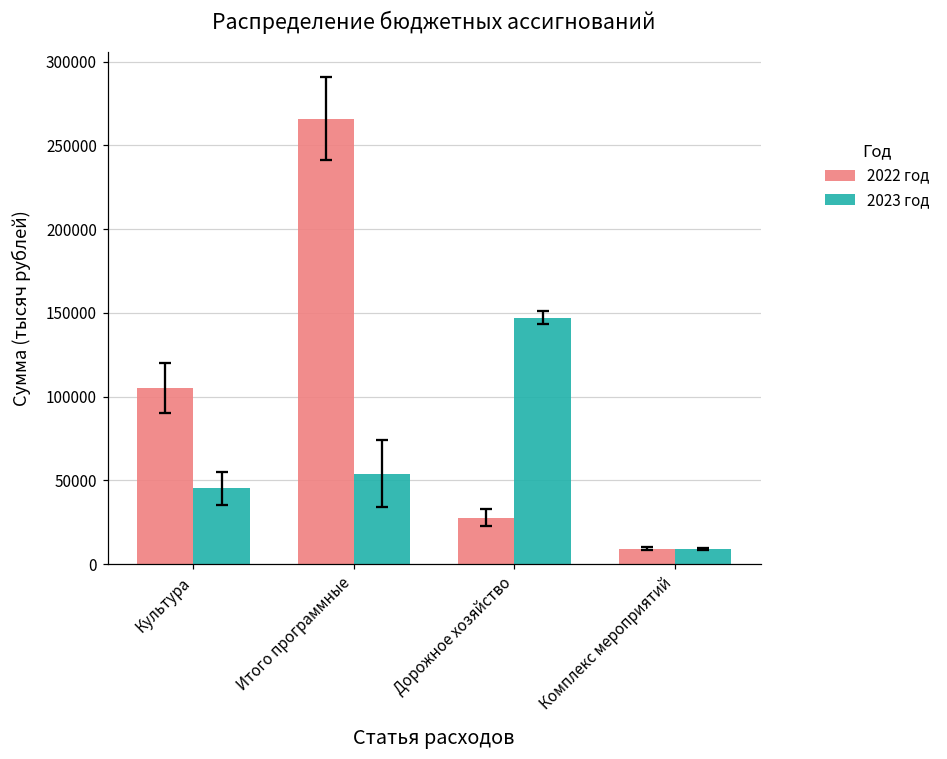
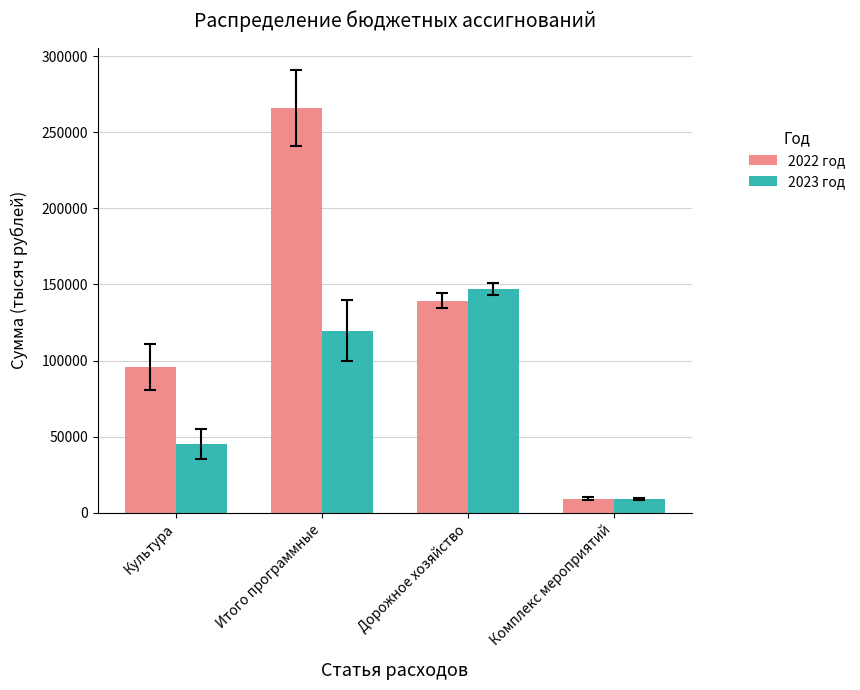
2022 год, Культура: 105000 -> 96000
2023 год, Итого программные: 54000 -> 120000
2022 год, Дорожное хозяйство: 28000 -> 139000
